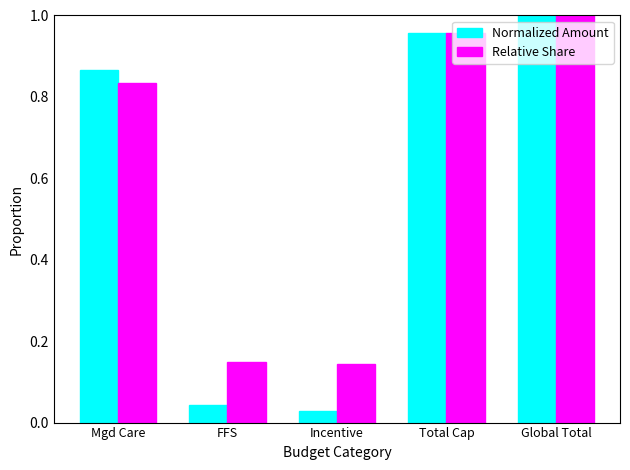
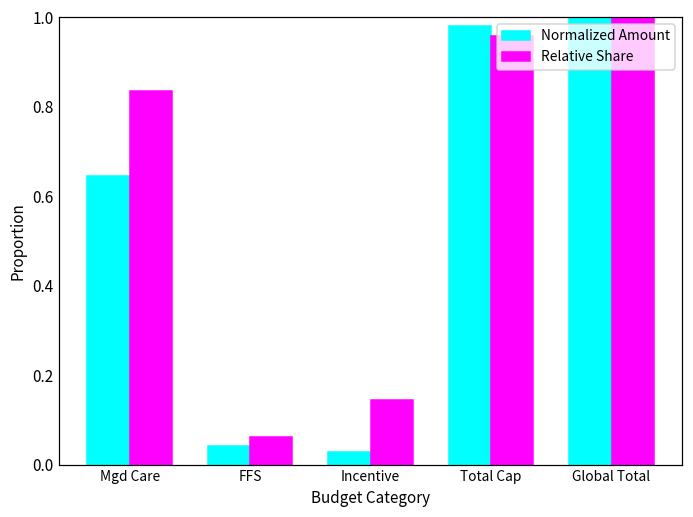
Normalized Amount, Mgd Care: 0.87 -> 0.64
Relative Share, FFS: 0.15 -> 0.06
Normalized Amount, Total Cap: 0.96 -> 0.98
